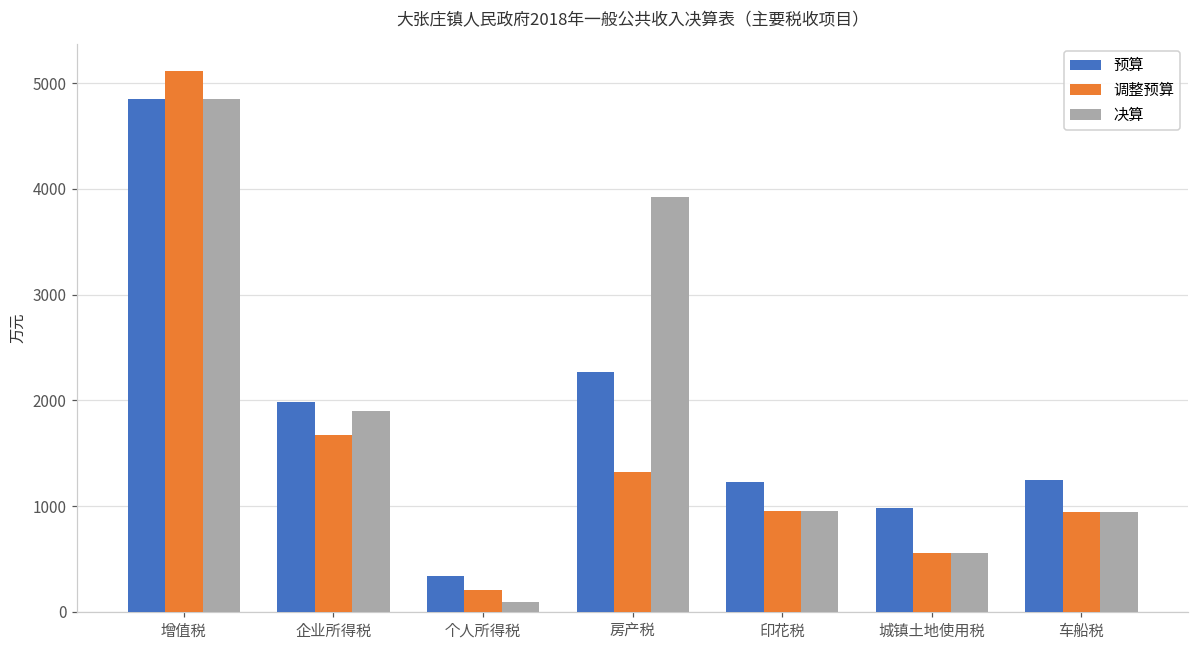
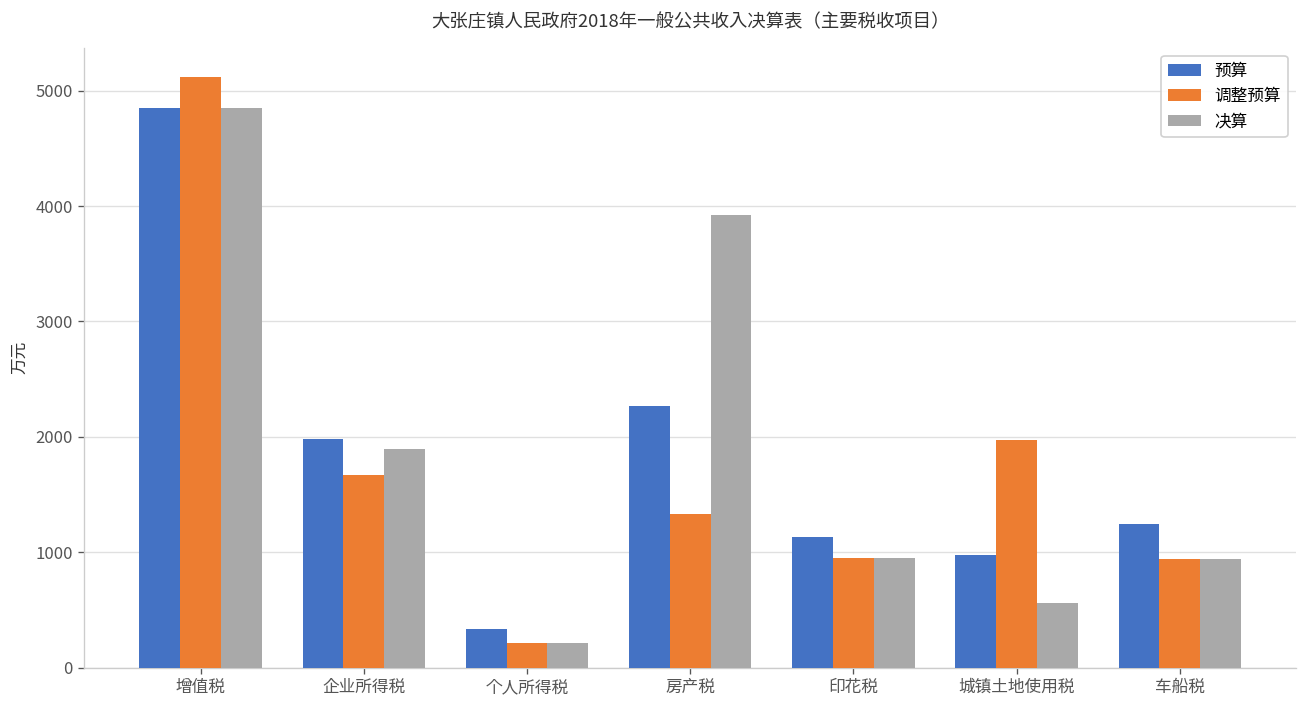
决算, 个人所得税: 100 -> 200
预算, 印花税: 1200 -> 1100
调整预算, 城镇土地使用税: 600 -> 2000
